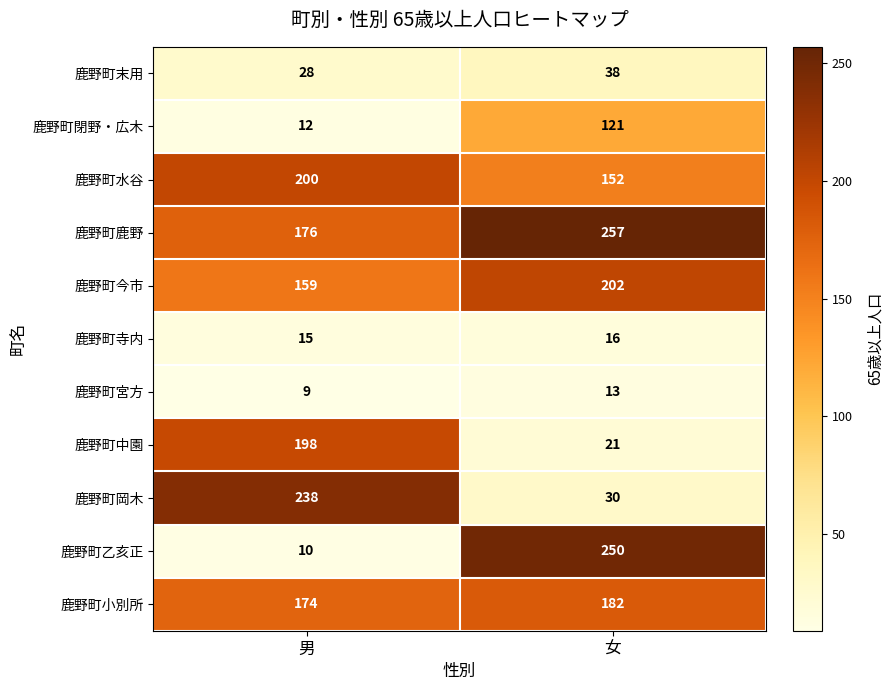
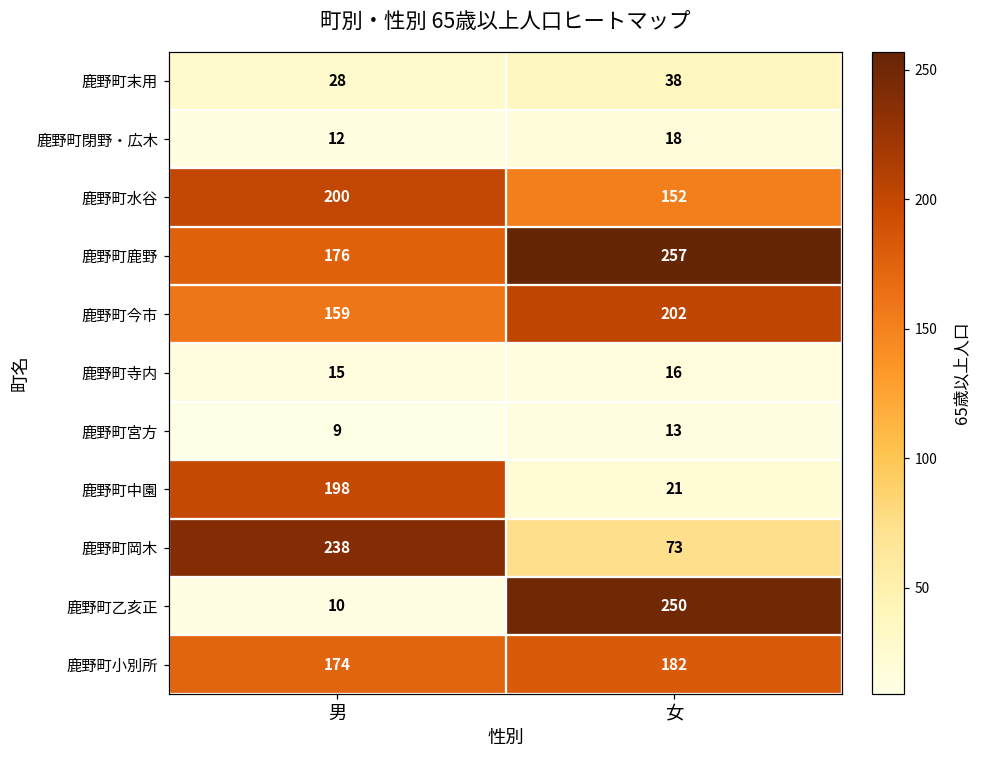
鹿野町閉野・広木, 女: 121 -> 18
鹿野町岡木, 女: 30 -> 73
